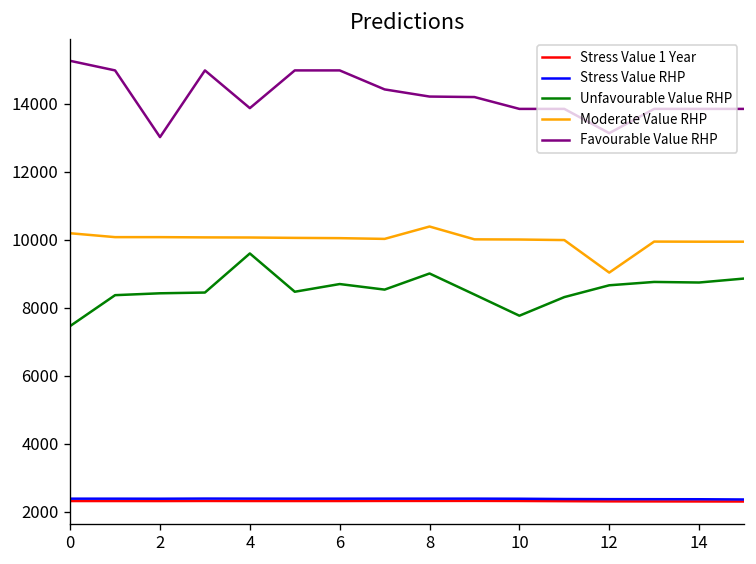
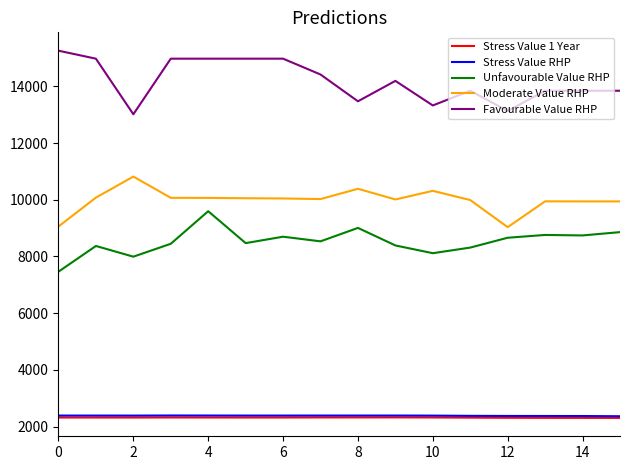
Moderate Value RHP, 0: 10200 -> 9100
Unfavourable Value RHP, 2: 8400 -> 8000
Moderate Value RHP, 2: 10100 -> 10800
Favourable Value RHP, 4: 13900 -> 15000
Favourable Value RHP, 8: 14200 -> 13500
Unfavourable Value RHP, 10: 7800 -> 8100
Moderate Value RHP, 10: 10000 -> 10300
Favourable Value RHP, 10: 13800 -> 13300
